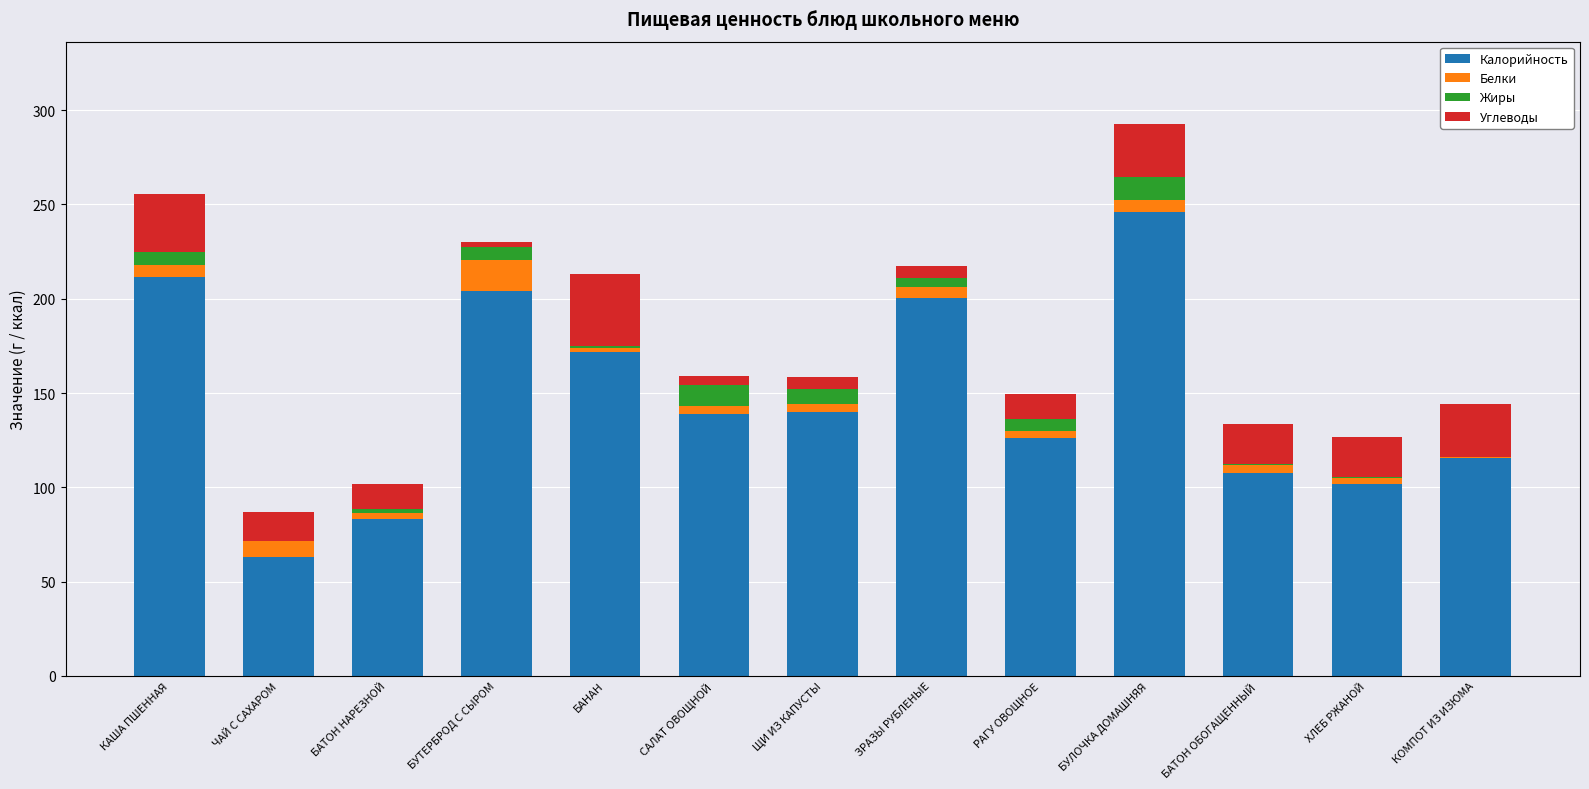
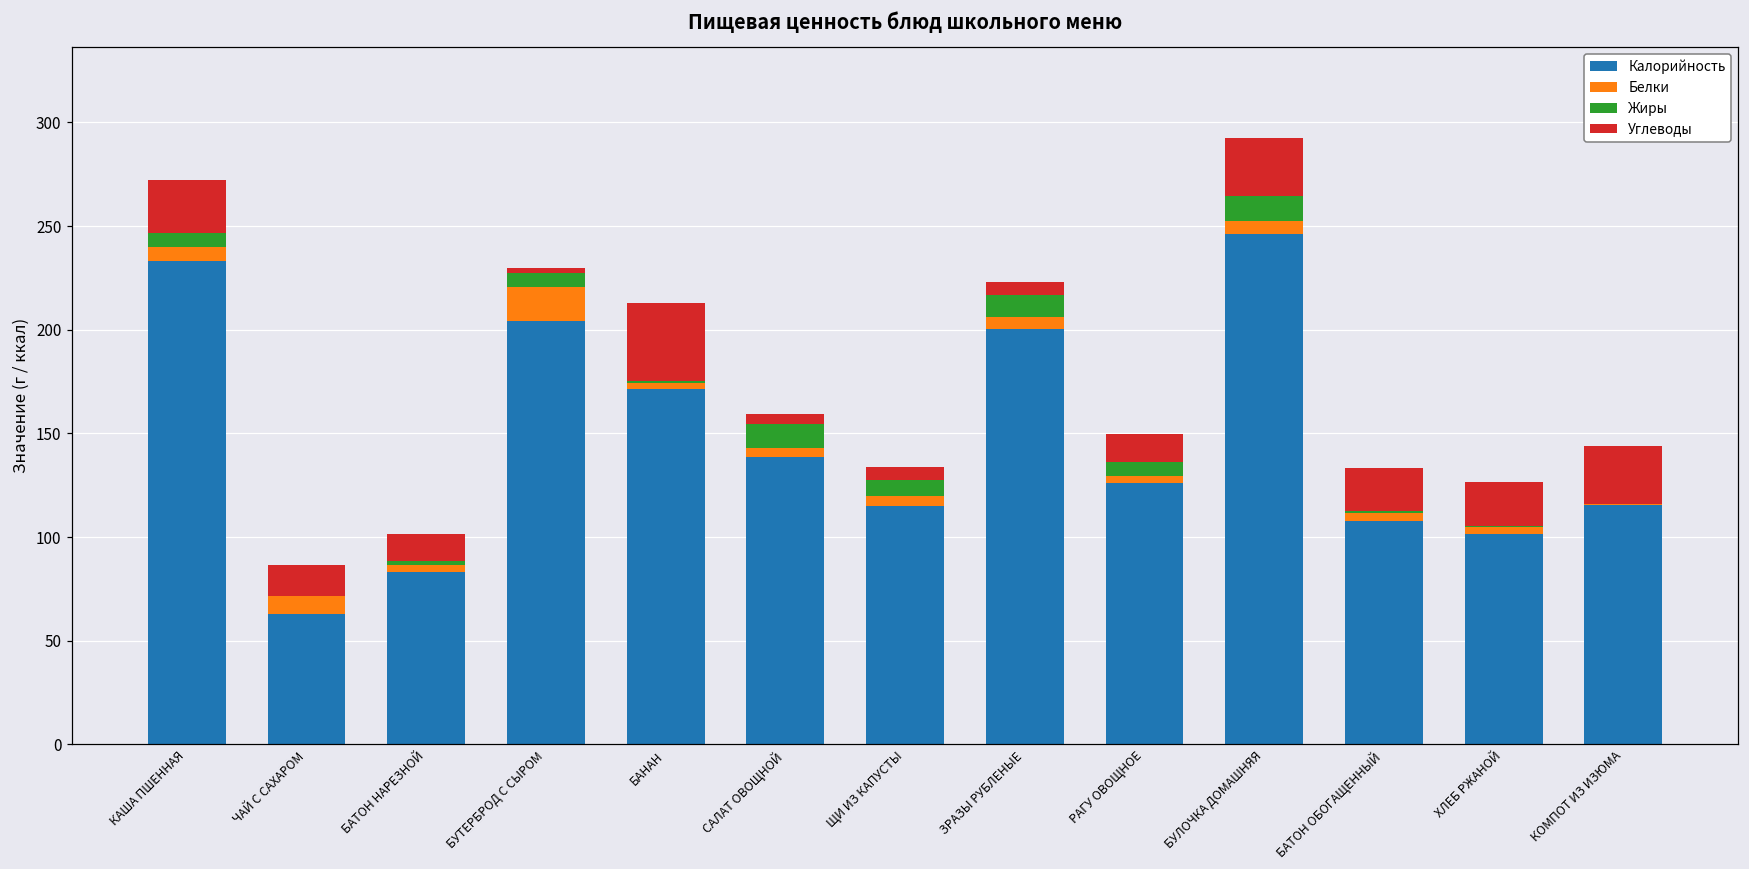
Калорийность, КАША ПШЕННАЯ: 212 -> 233
Углеводы, КАША ПШЕННАЯ: 31 -> 25
Калорийность, ЩИ ИЗ КАПУСТЫ: 140 -> 115
Жиры, ЗРАЗЫ РУБЛЕНЫЕ: 5 -> 11
